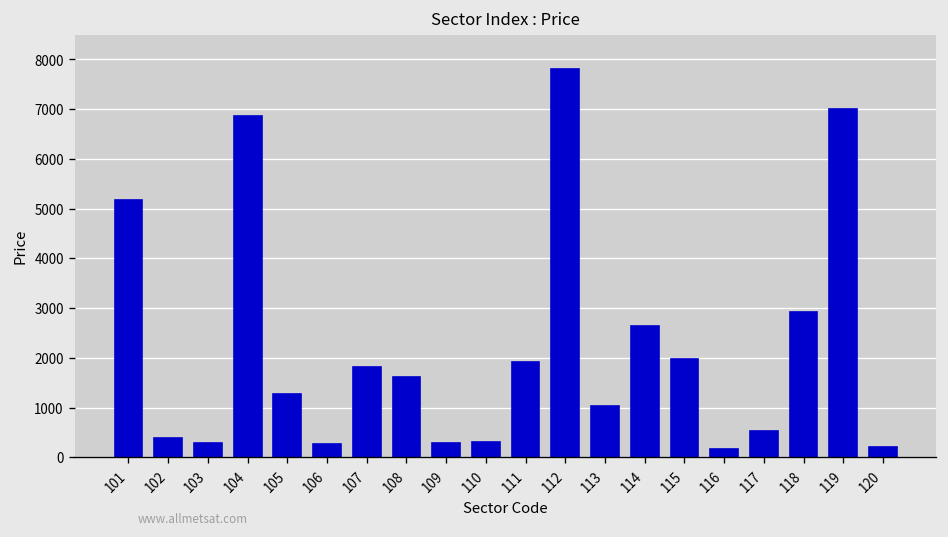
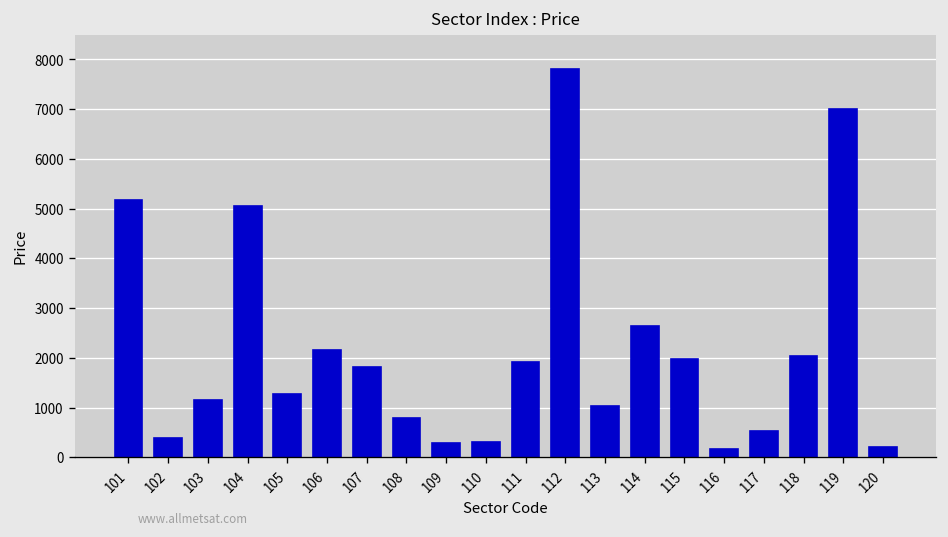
103: 300 -> 1100
104: 6900 -> 5100
106: 300 -> 2200
108: 1600 -> 800
118: 2900 -> 2000
